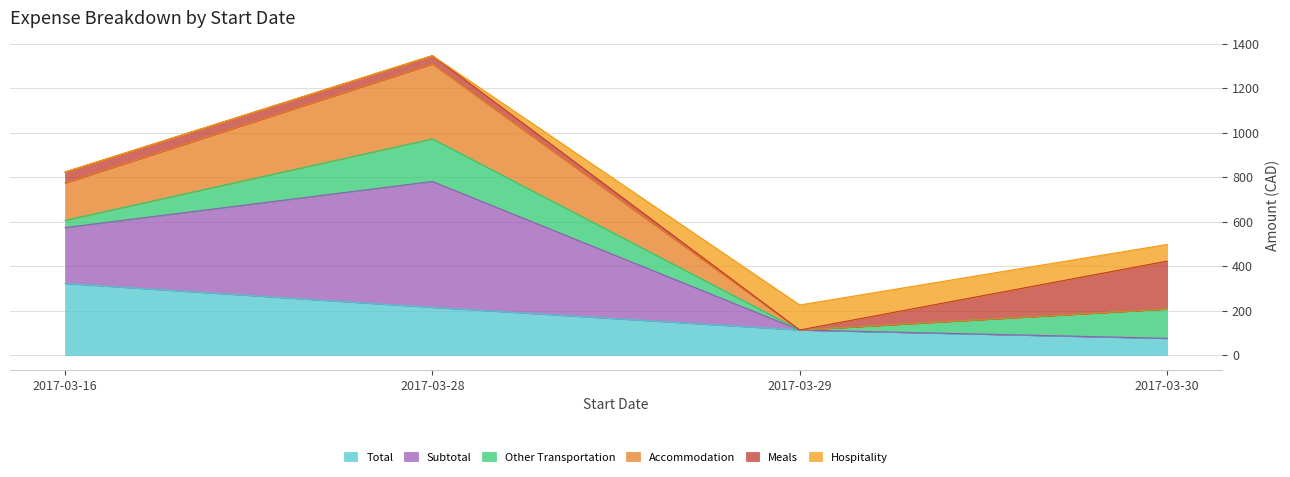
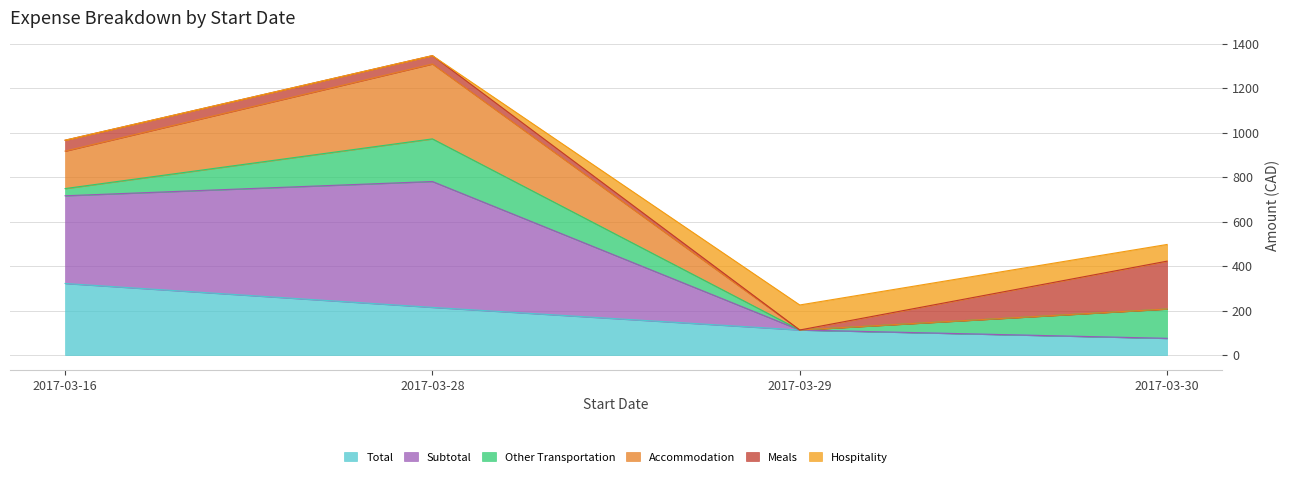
Subtotal, 2017-03-16: 250 -> 390
